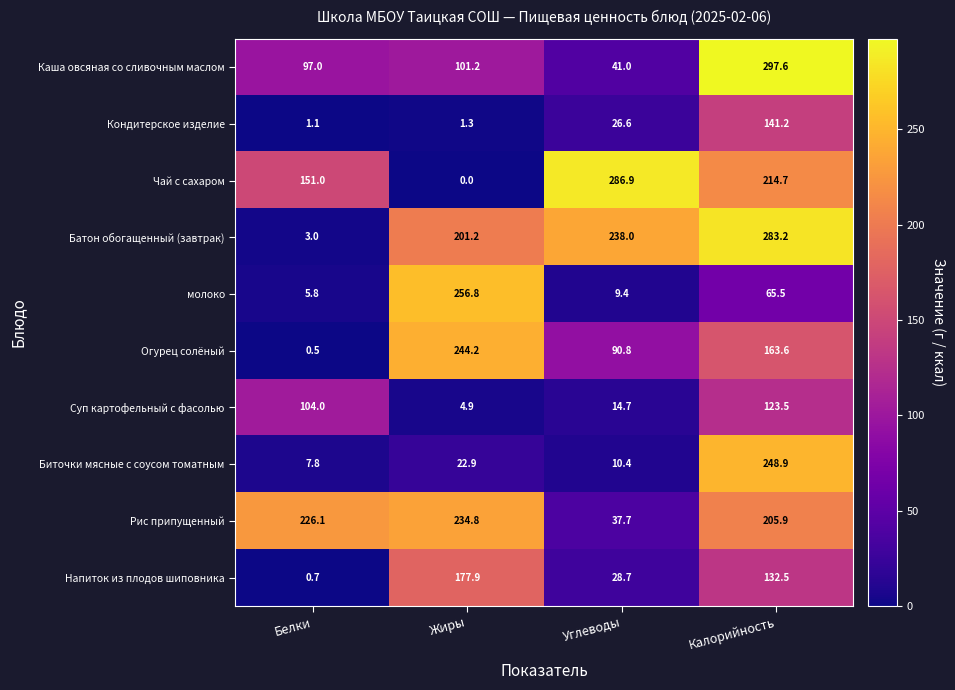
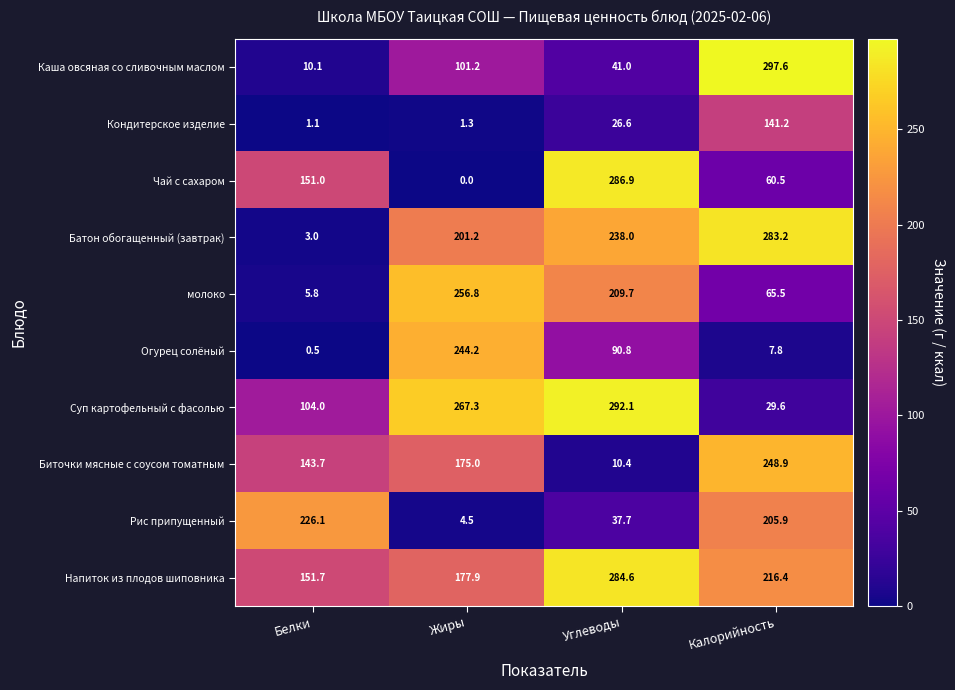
Каша овсяная со сливочным маслом, Белки: 97.0 -> 10.1
Чай с сахаром, Калорийность: 214.7 -> 60.5
молоко, Углеводы: 9.4 -> 209.7
Огурец солёный, Калорийность: 163.6 -> 7.8
Суп картофельный с фасолью, Жиры: 4.9 -> 267.3
Суп картофельный с фасолью, Углеводы: 14.7 -> 292.1
Суп картофельный с фасолью, Калорийность: 123.5 -> 29.6
Биточки мясные с соусом томатным, Белки: 7.8 -> 143.7
Биточки мясные с соусом томатным, Жиры: 22.9 -> 175.0
Рис припущенный, Жиры: 234.8 -> 4.5
Напиток из плодов шиповника, Белки: 0.7 -> 151.7
Напиток из плодов шиповника, Углеводы: 28.7 -> 284.6
Напиток из плодов шиповника, Калорийность: 132.5 -> 216.4
